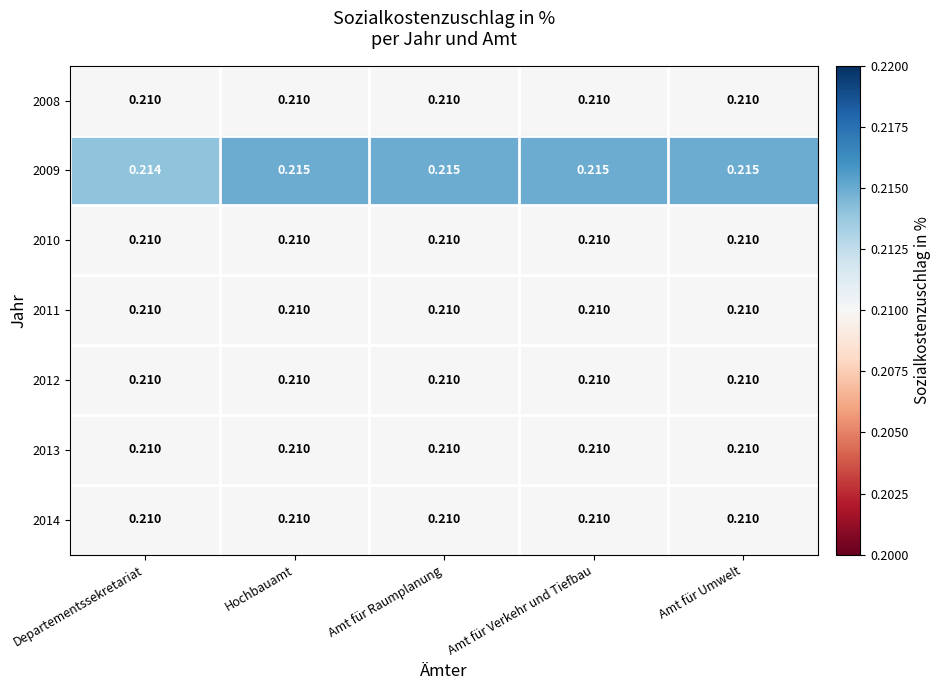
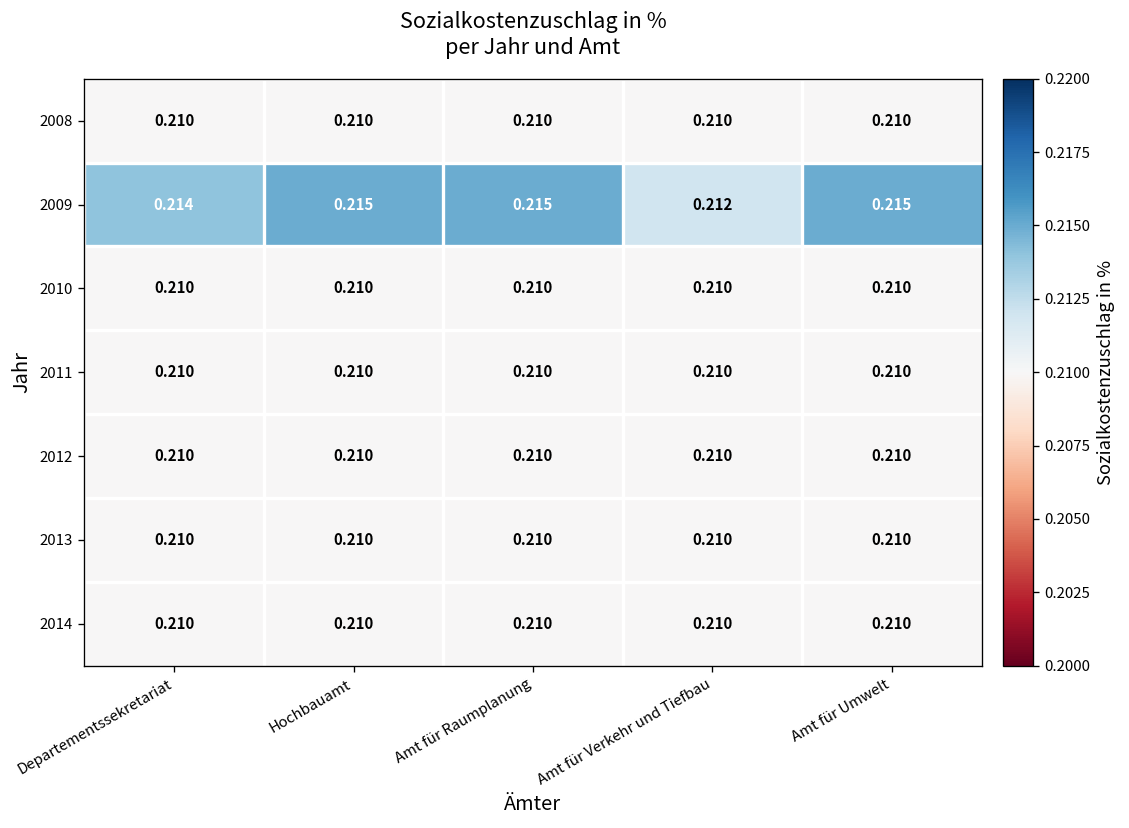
2009, Amt für Verkehr und Tiefbau: 0.215 -> 0.212
